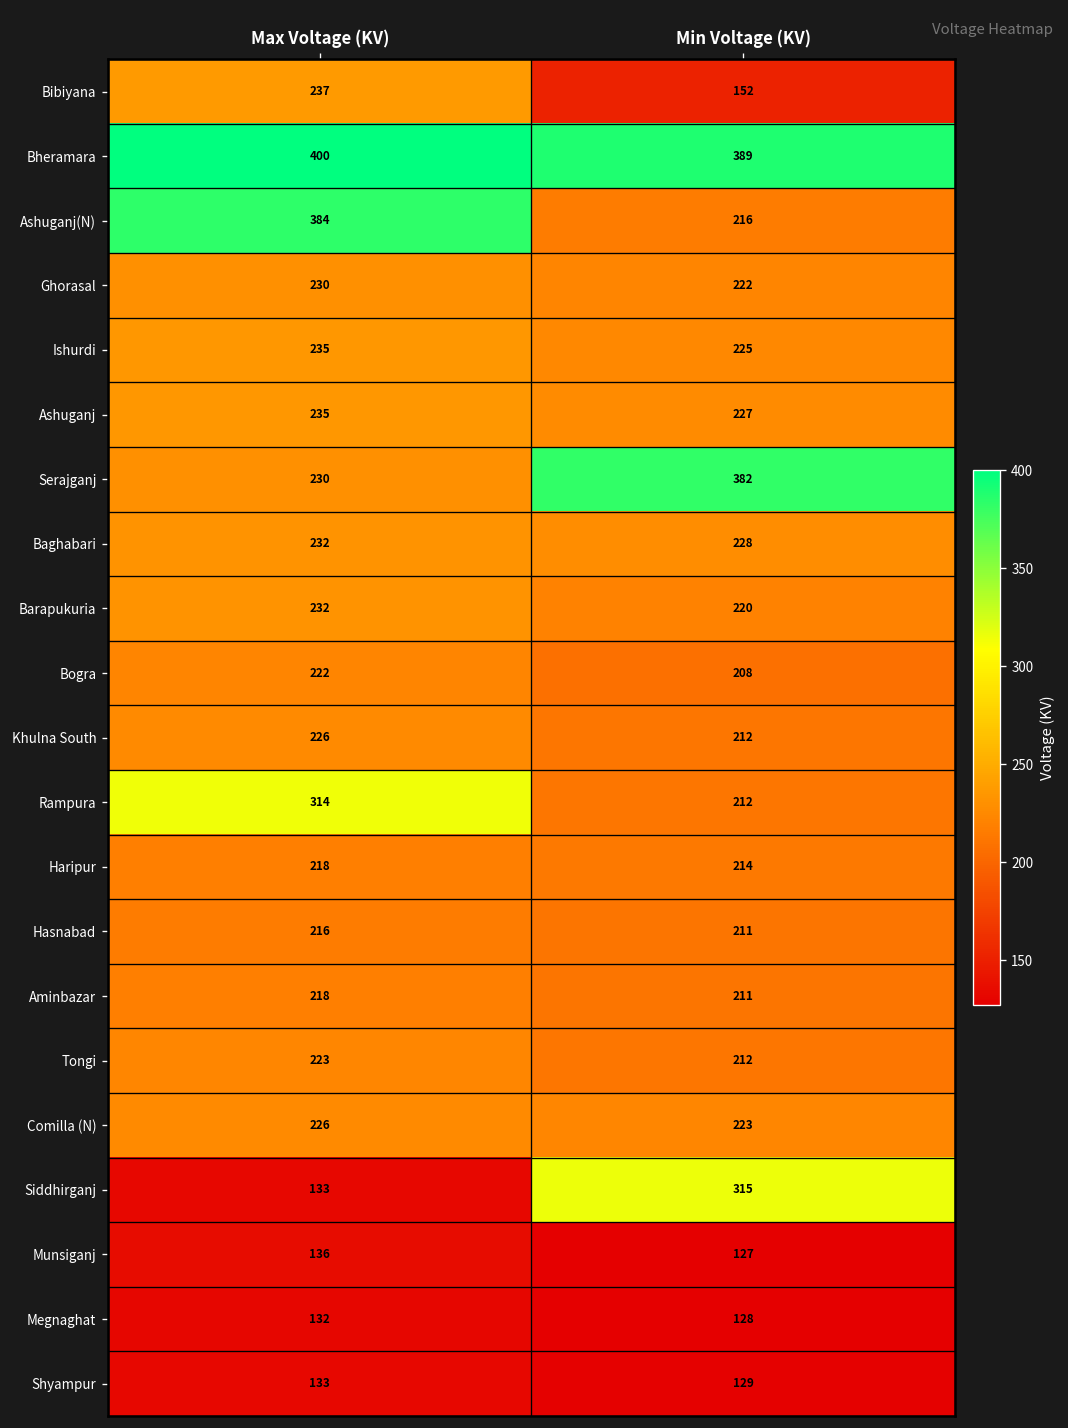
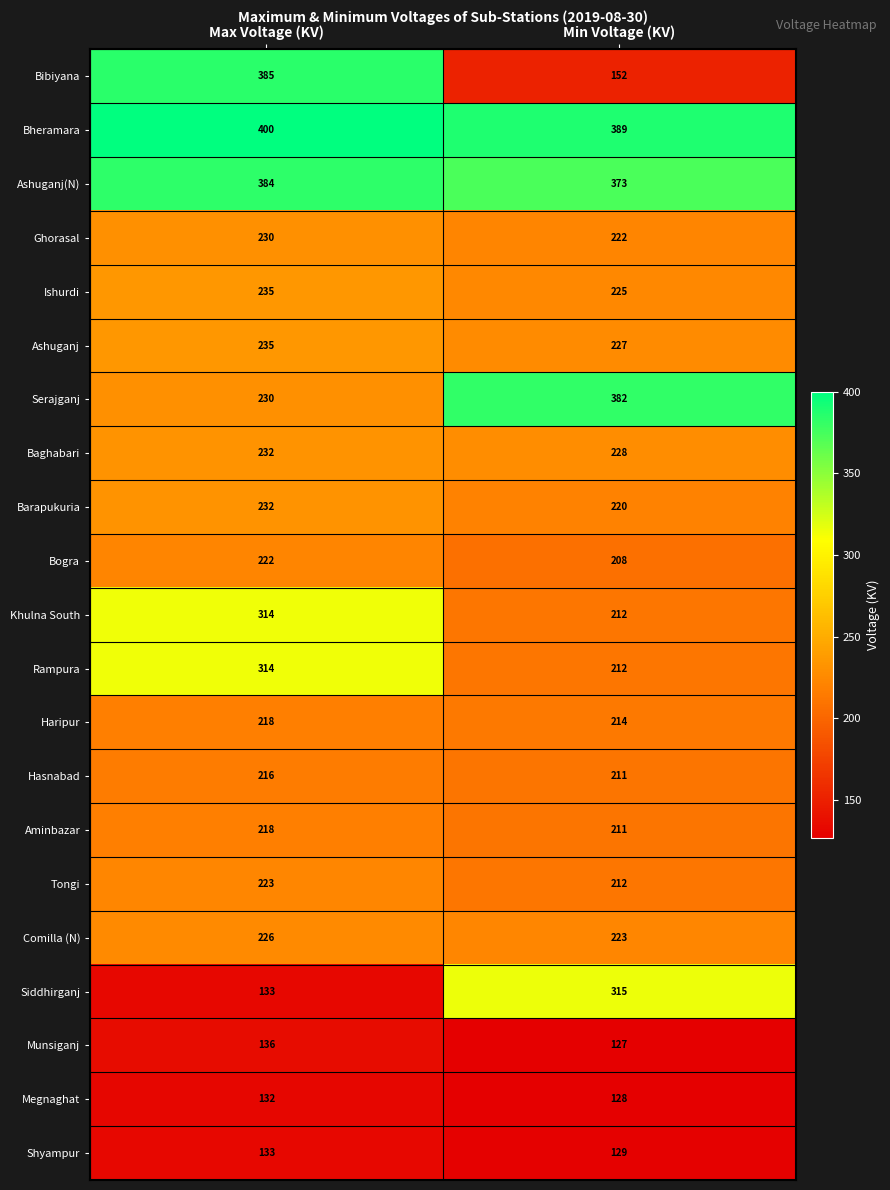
Bibiyana, Max Voltage (KV): 237 -> 385
Ashuganj(N), Min Voltage (KV): 216 -> 373
Khulna South, Max Voltage (KV): 226 -> 314
